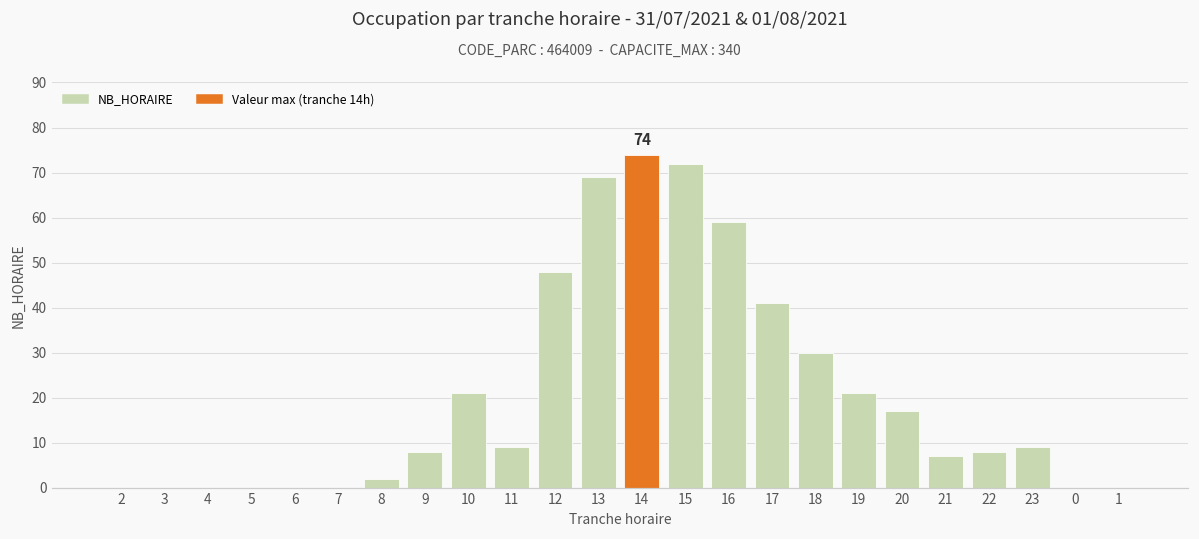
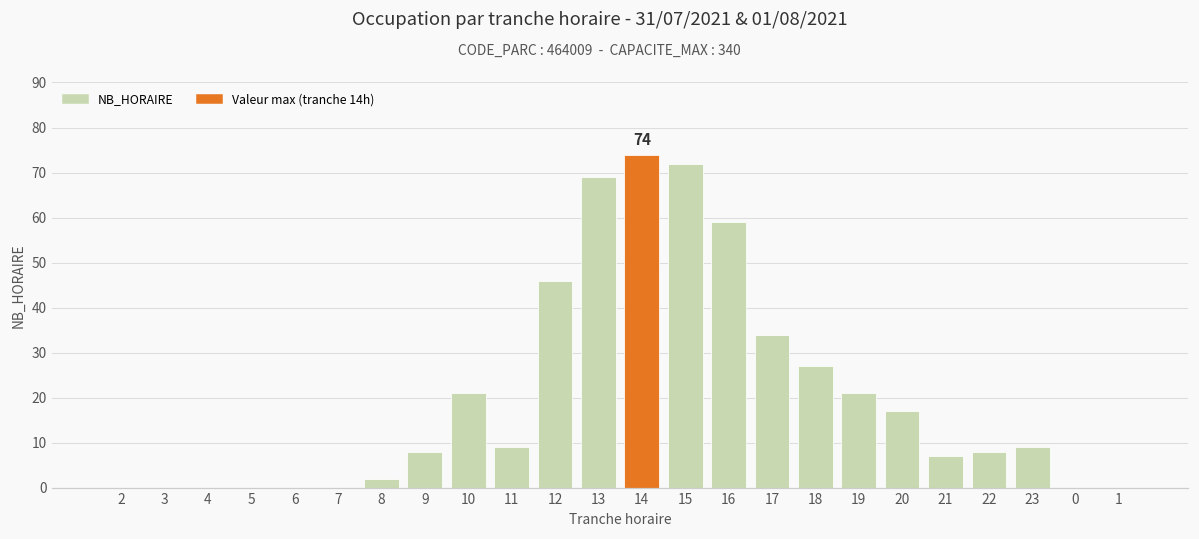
12: 48 -> 46
17: 41 -> 34
18: 30 -> 27
